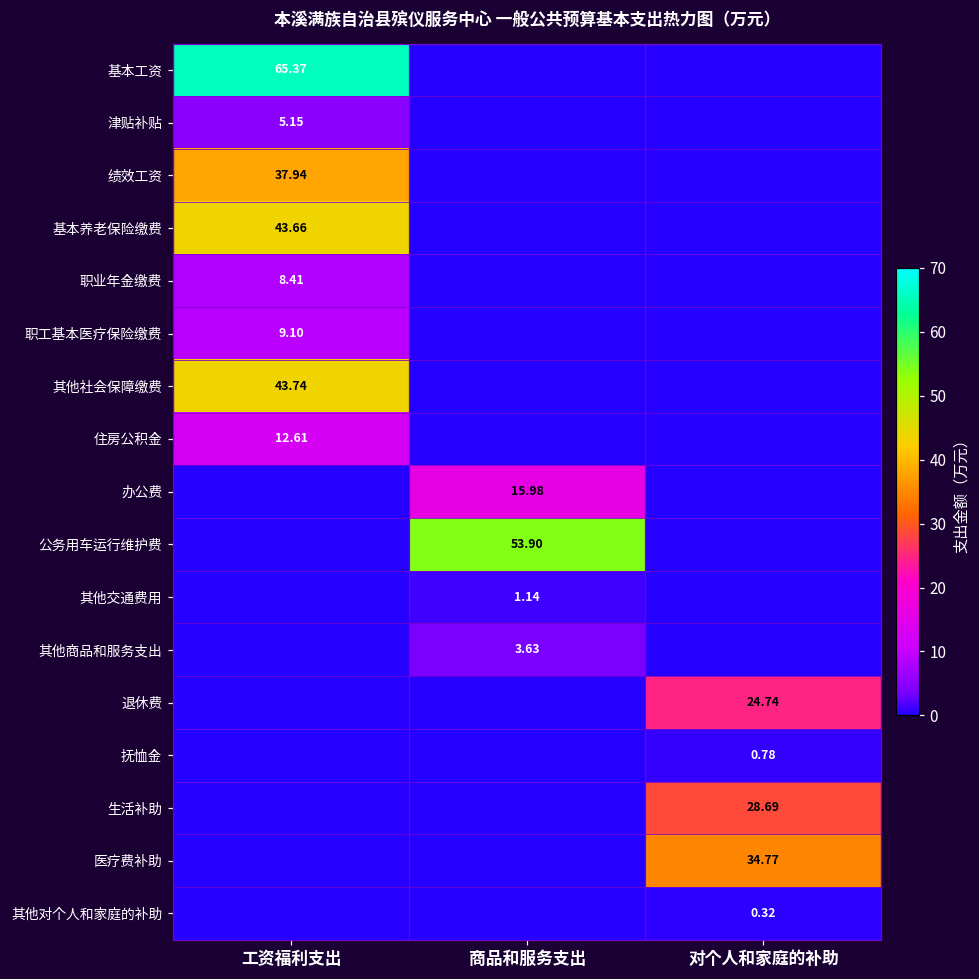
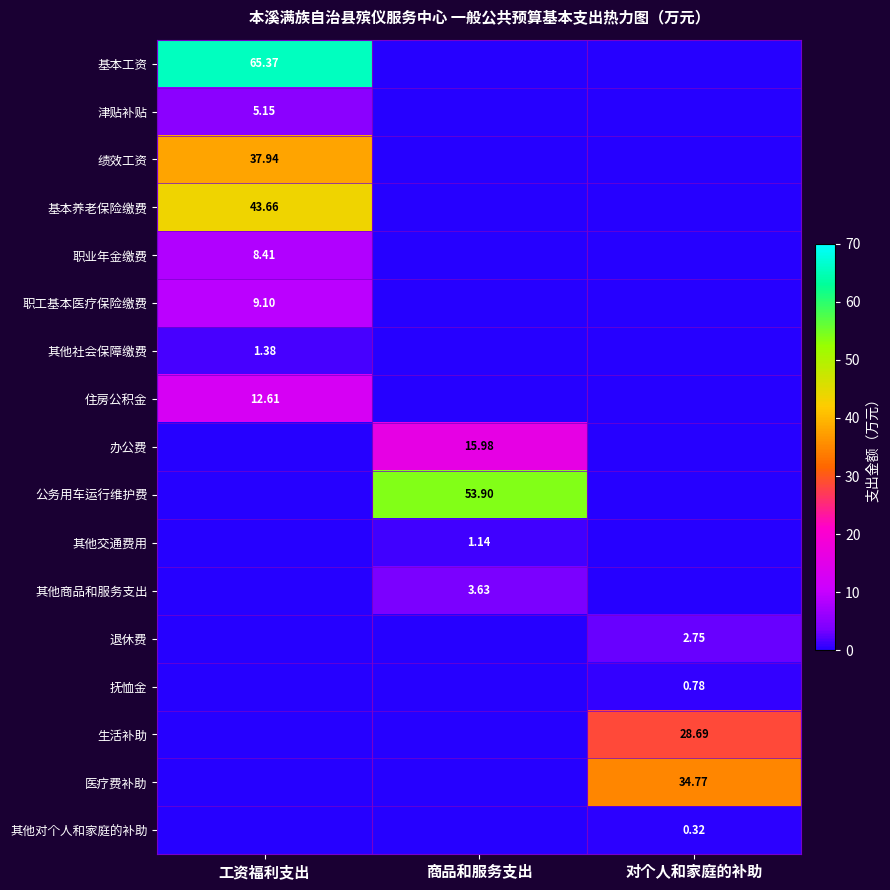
其他社会保障缴费, 工资福利支出: 43.74 -> 1.38
退休费, 对个人和家庭的补助: 24.74 -> 2.75
